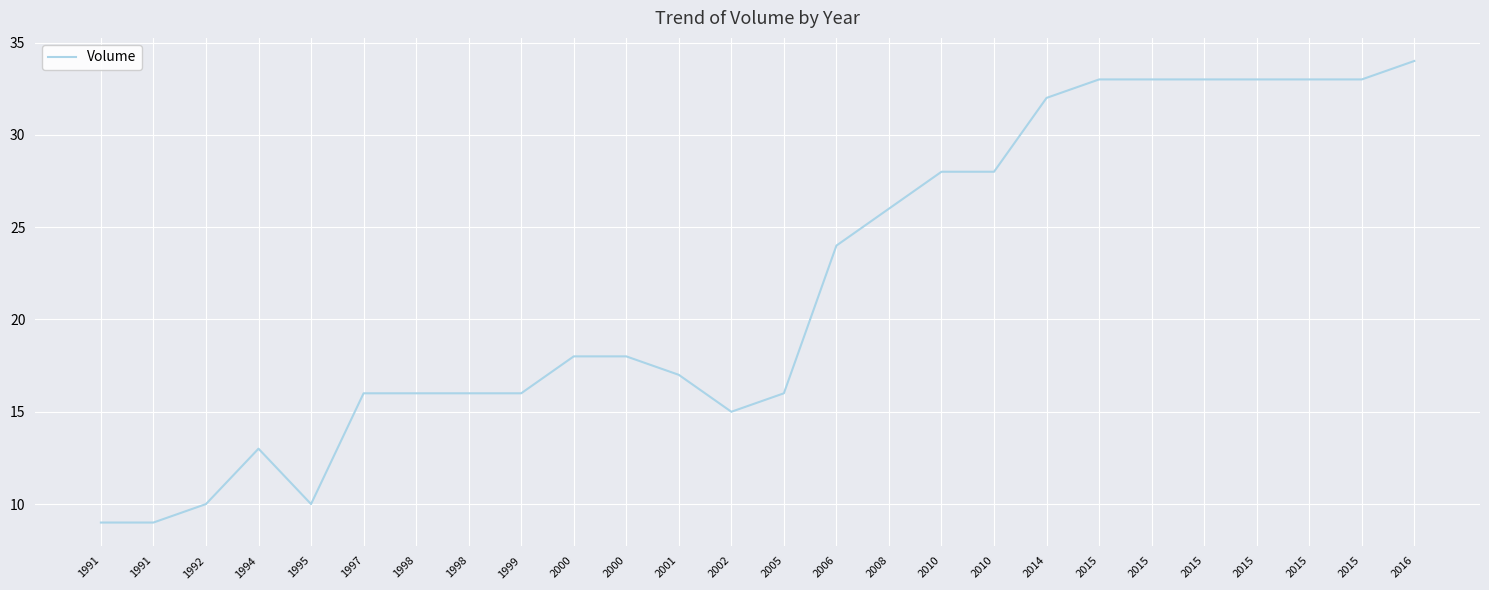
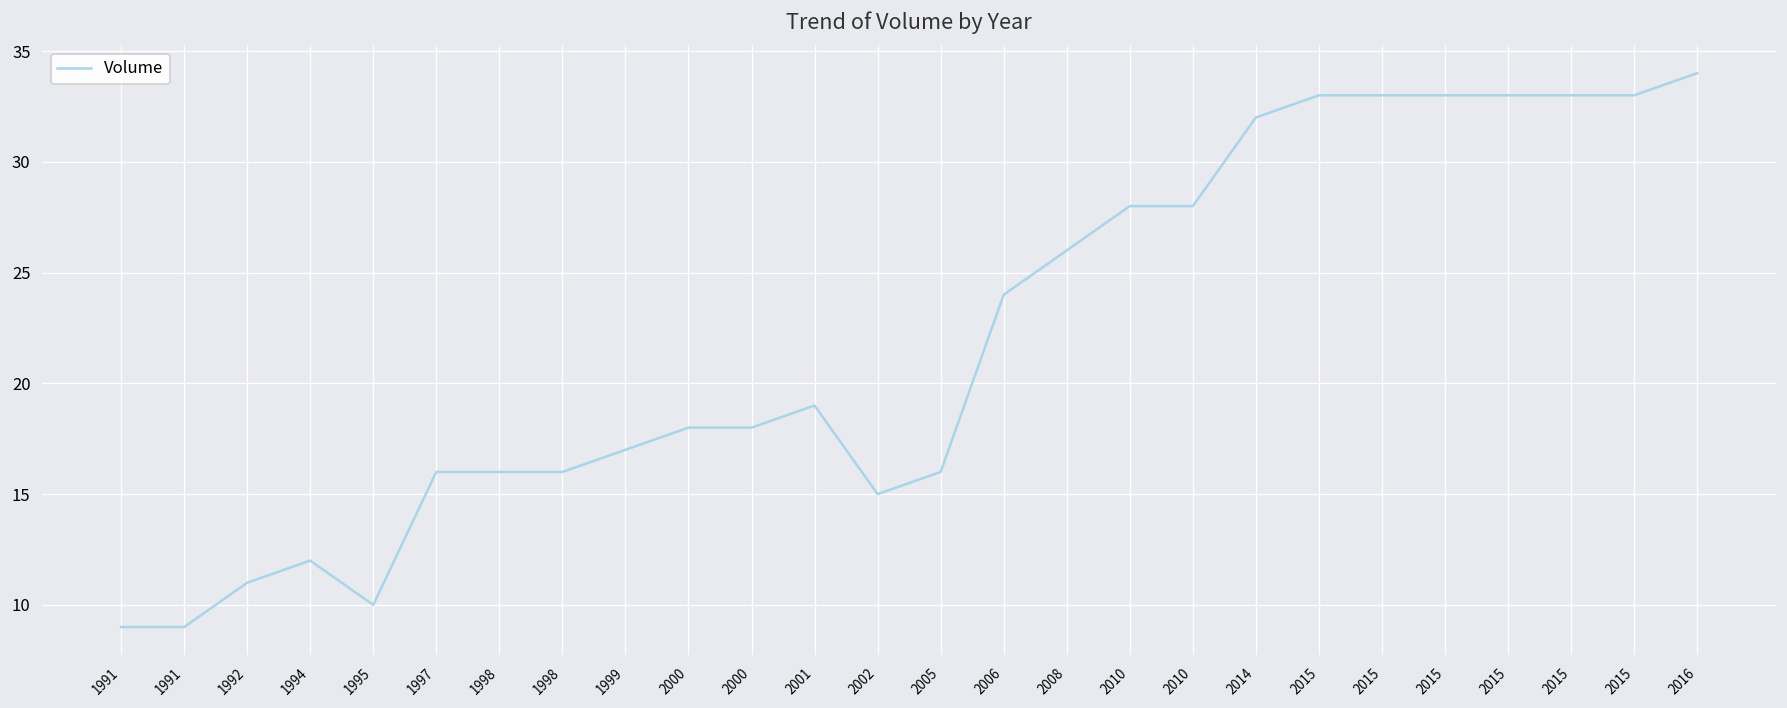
1992: 10 -> 11
1994: 13 -> 12
1999: 16 -> 17
2001: 17 -> 19
